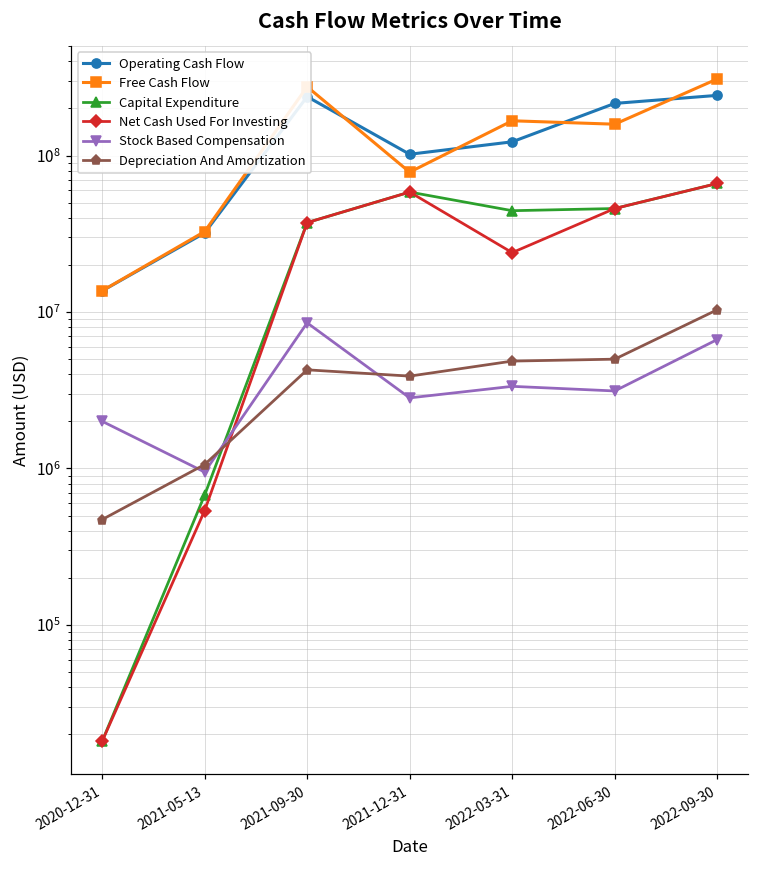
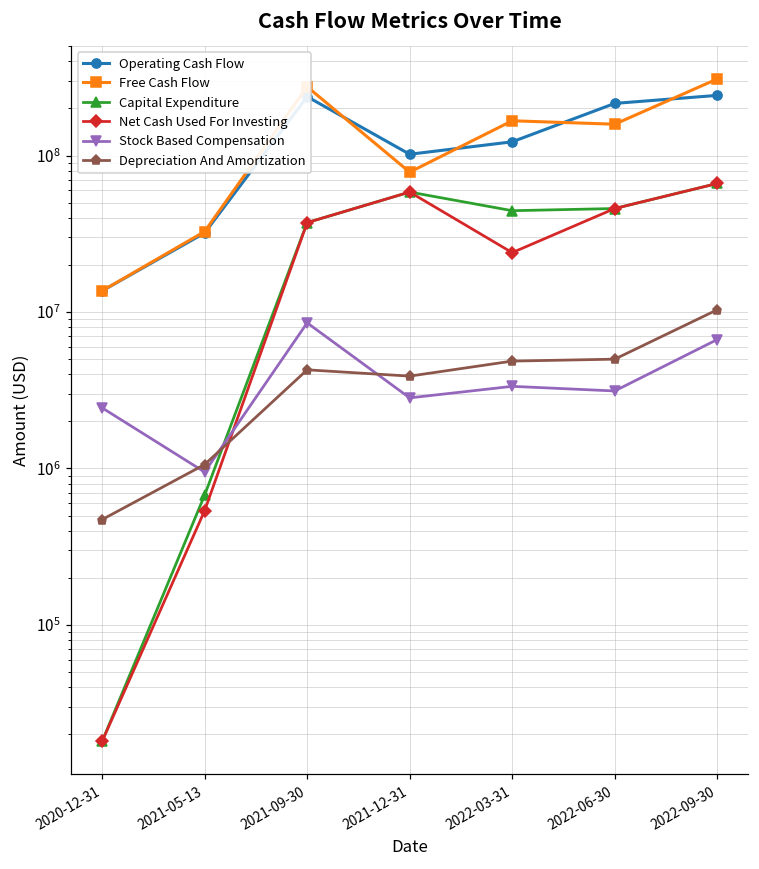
Stock Based Compensation, 2020-12-31: 2000000 -> 2400000
